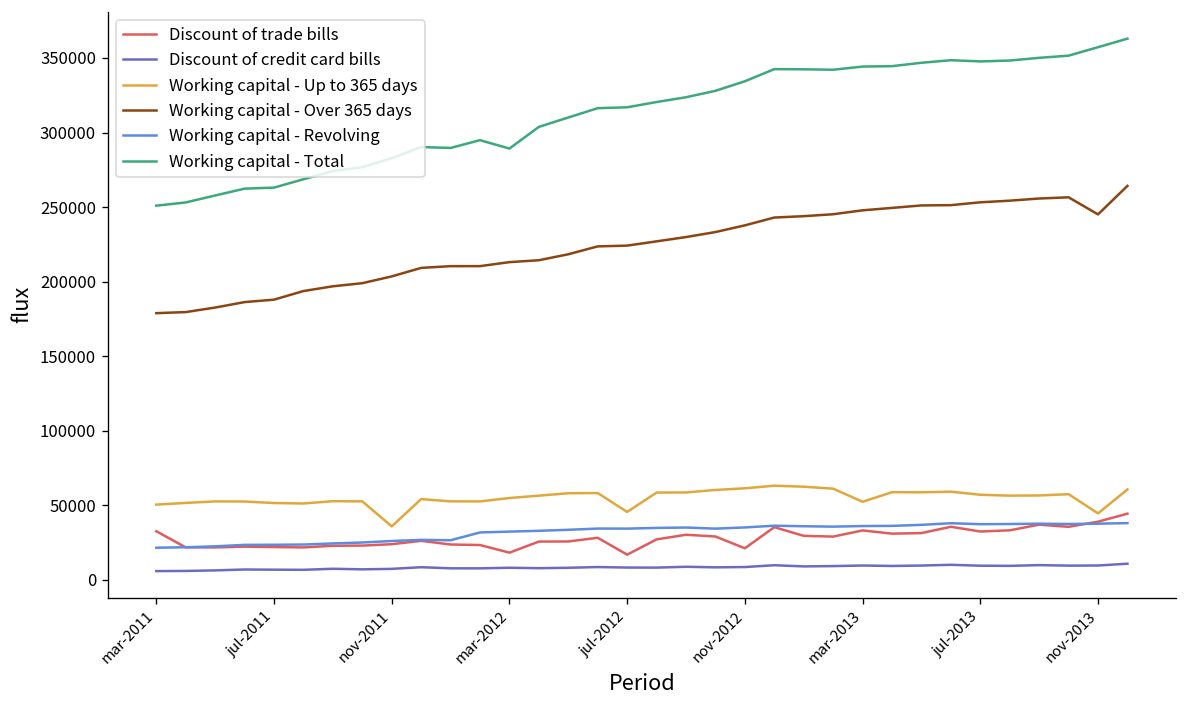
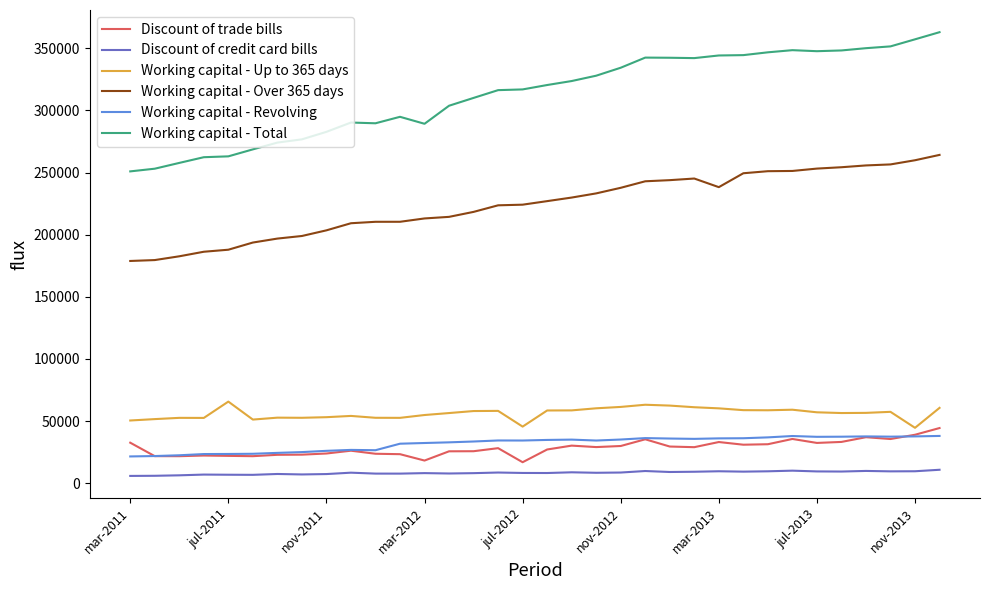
Working capital - Up to 365 days, jul-2011: 52000 -> 66000
Working capital - Up to 365 days, nov-2011: 36000 -> 53000
Discount of trade bills, nov-2012: 21000 -> 30000
Working capital - Up to 365 days, mar-2013: 52000 -> 60000
Working capital - Over 365 days, mar-2013: 248000 -> 238000
Working capital - Over 365 days, nov-2013: 245000 -> 260000
